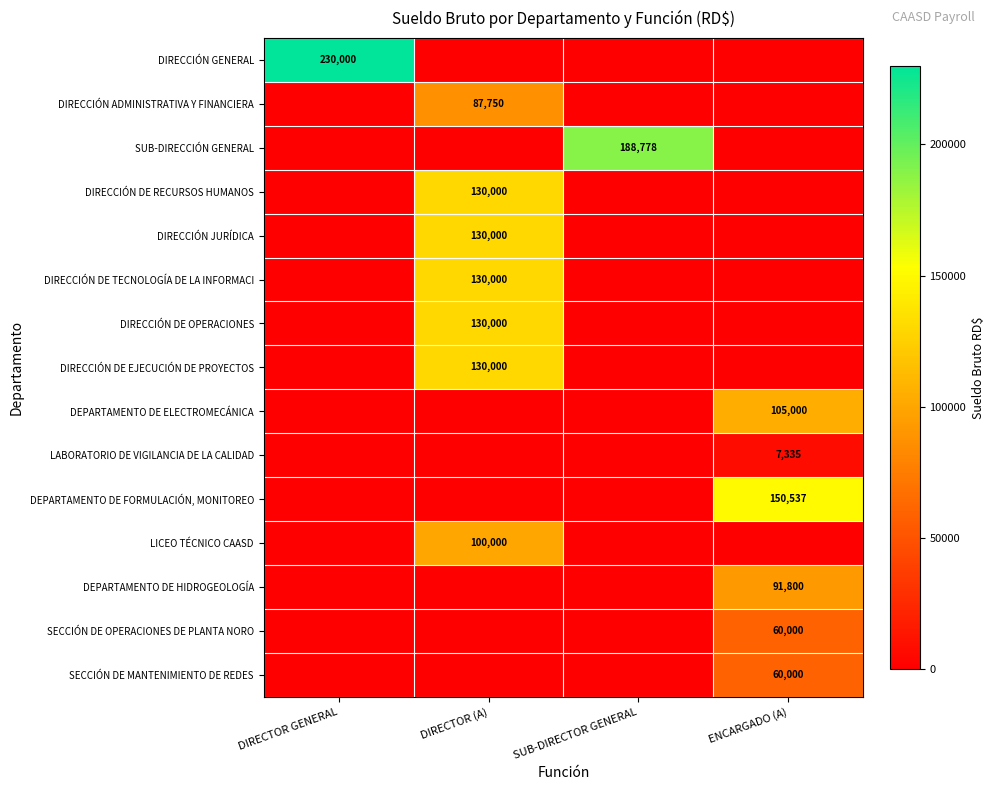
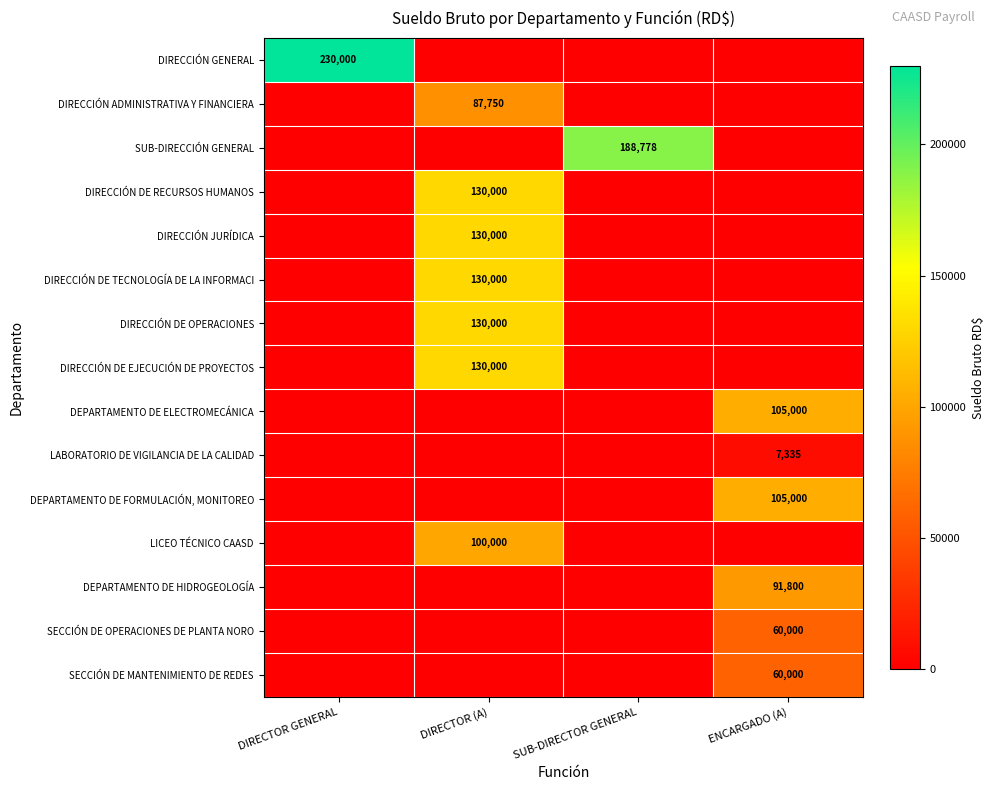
DEPARTAMENTO DE FORMULACIÓN, MONITOREO, ENCARGADO (A): 150,537 -> 105,000
